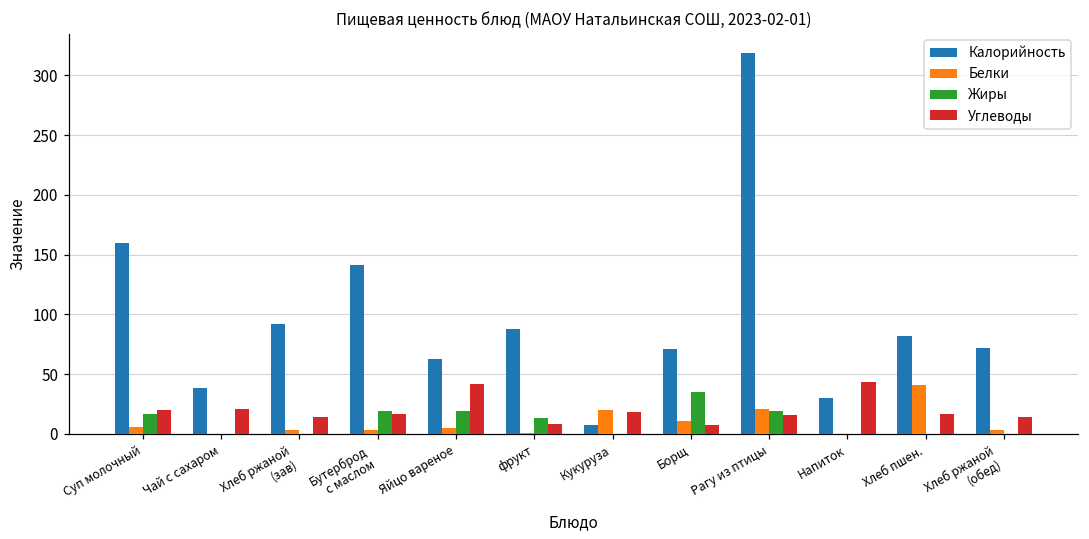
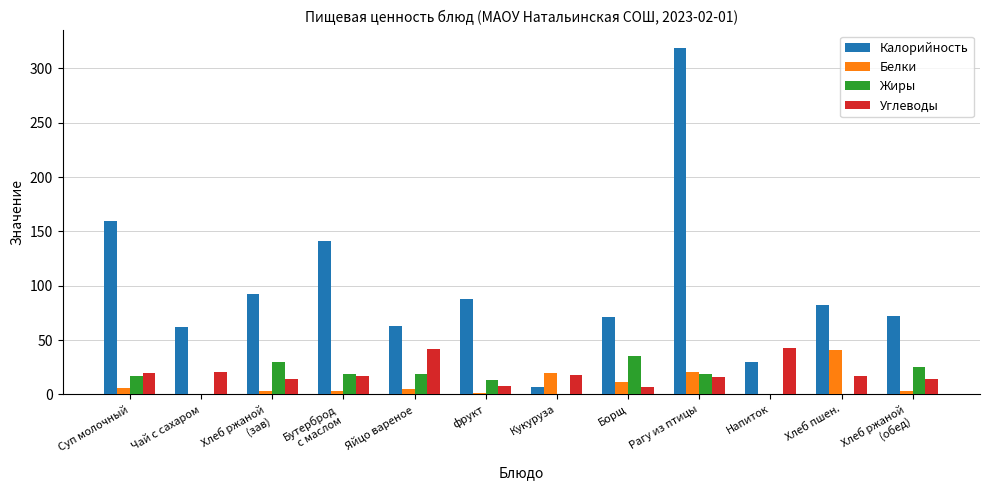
Калорийность, Чай с сахаром: 38 -> 62
Жиры, Хлеб ржаной (зав): 0 -> 30
Жиры, Хлеб ржаной (обед): 0 -> 25
